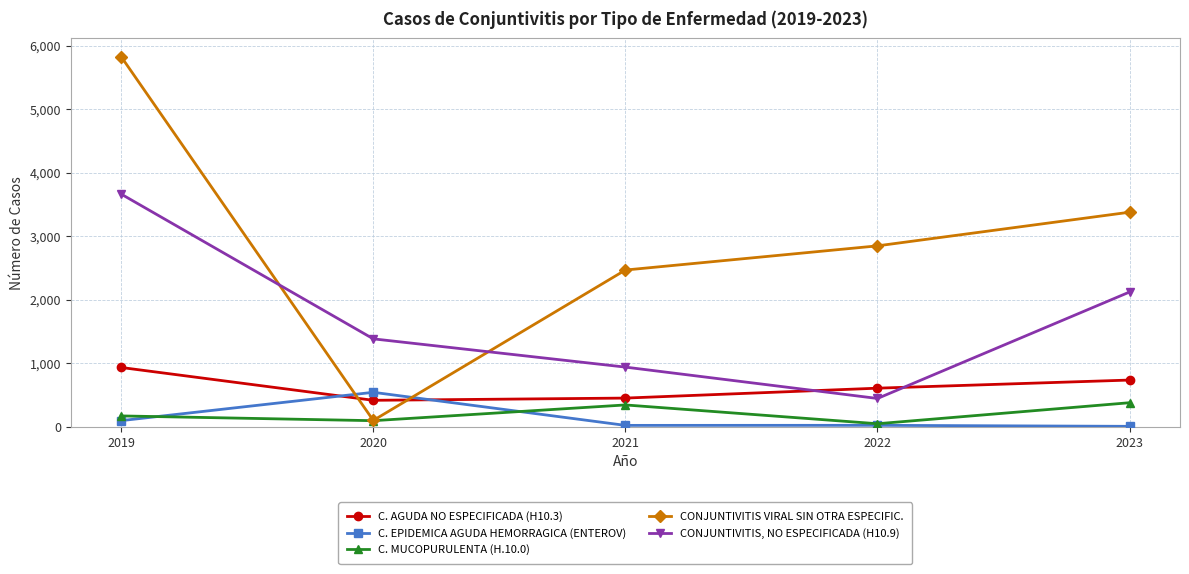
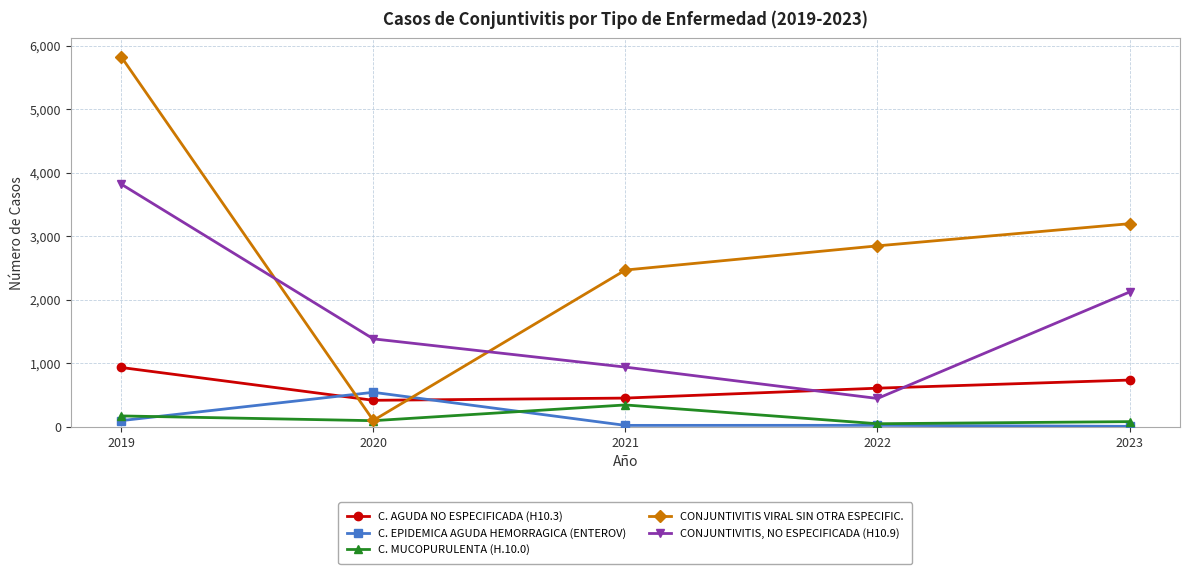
CONJUNTIVITIS, NO ESPECIFICADA (H10.9), 2019: 3,700 -> 3,800
C. MUCOPURULENTA (H.10.0), 2023: 400 -> 100
CONJUNTIVITIS VIRAL SIN OTRA ESPECIFIC., 2023: 3,400 -> 3,200
